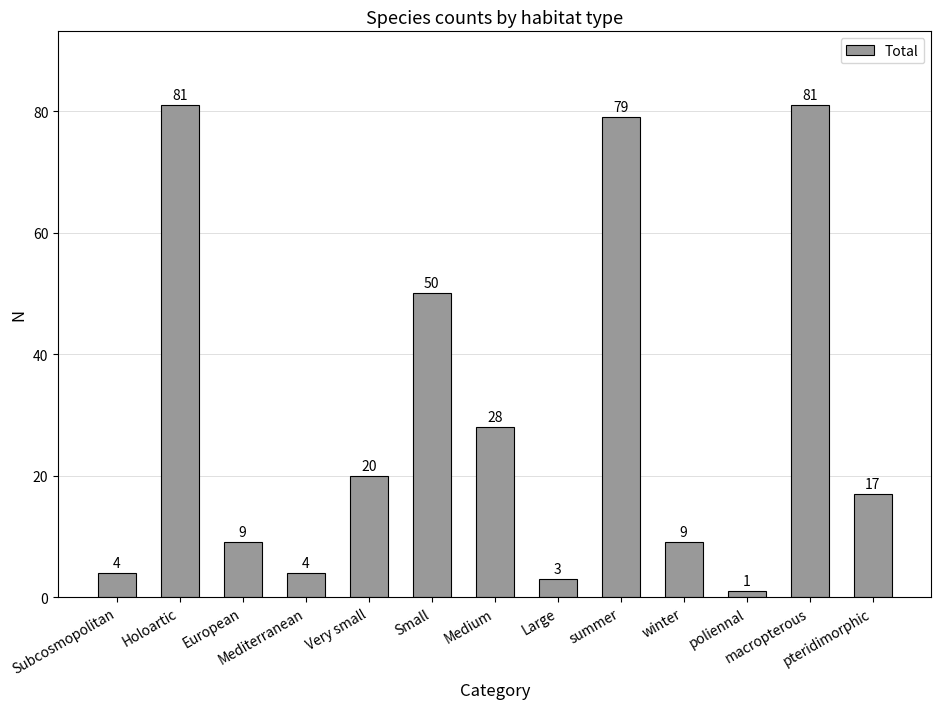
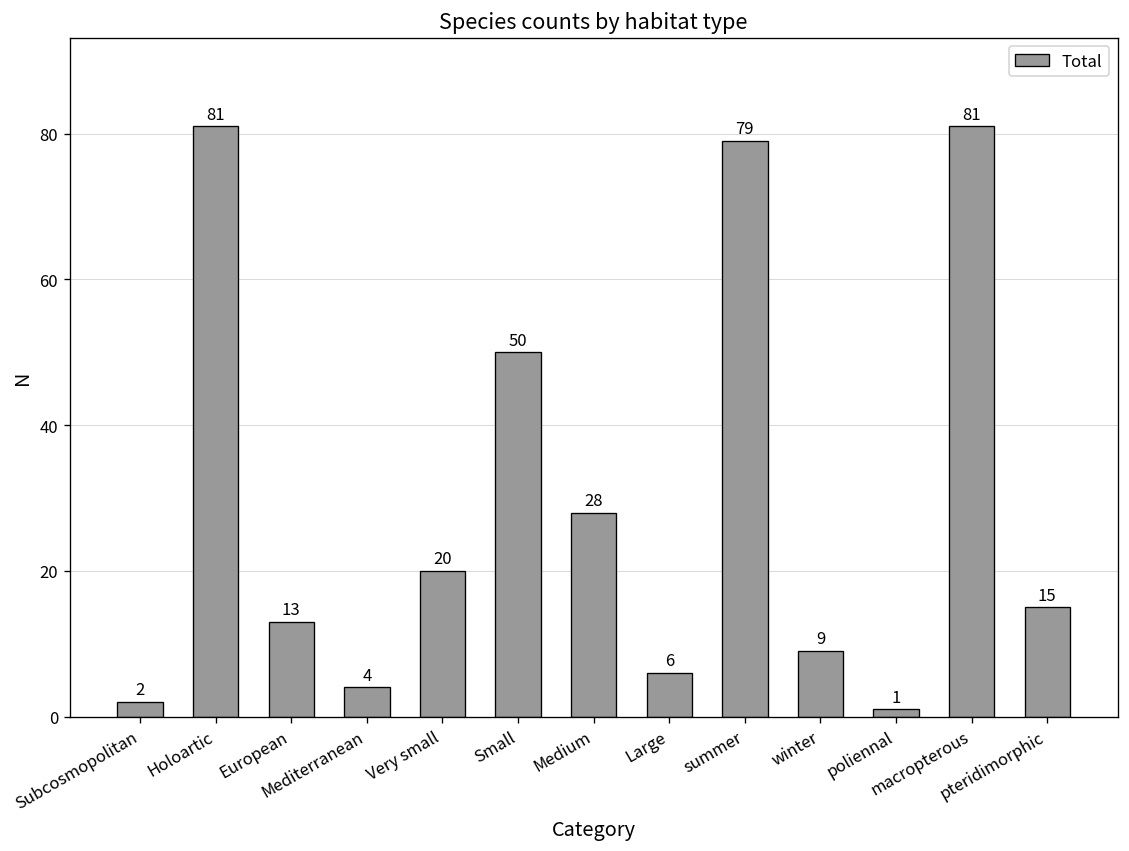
Subcosmopolitan: 4 -> 2
European: 9 -> 13
Large: 3 -> 6
pteridimorphic: 17 -> 15
